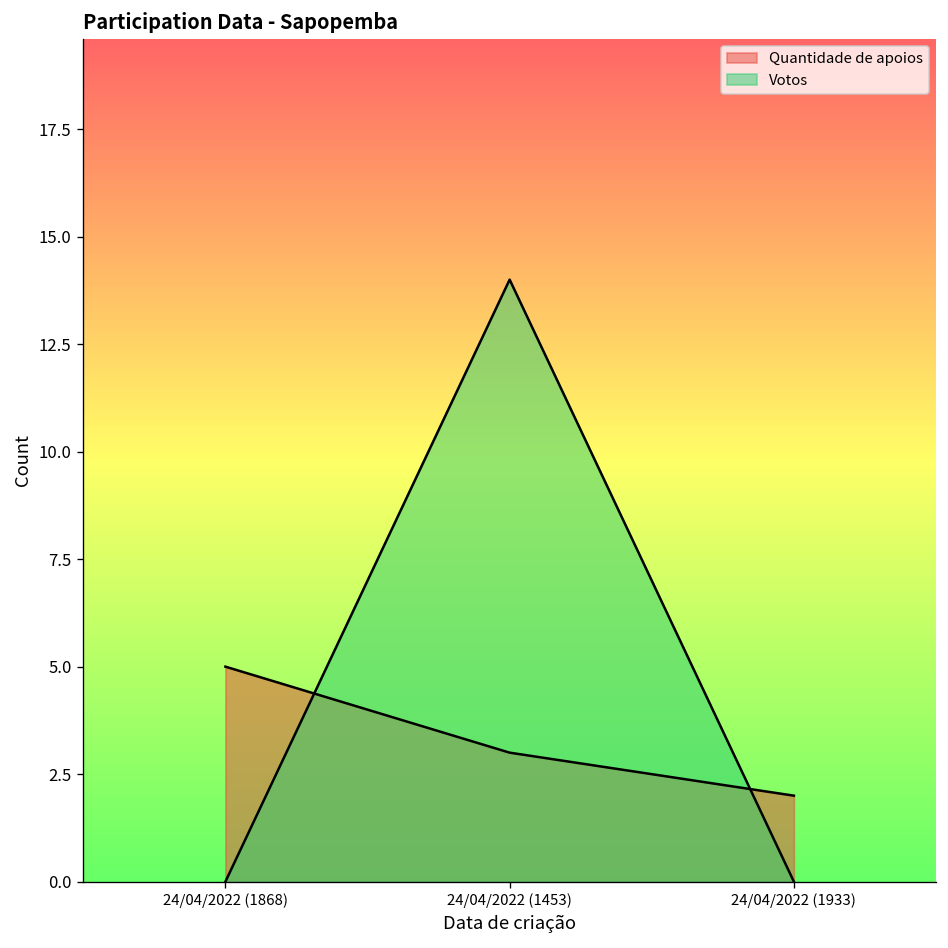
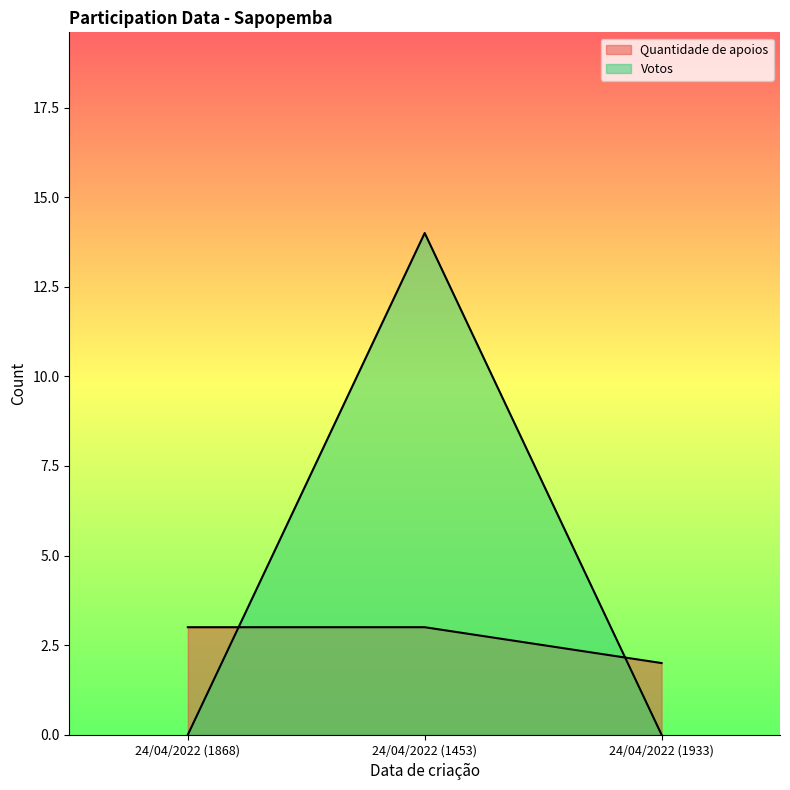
Quantidade de apoios, 24/04/2022 (1868): 5 -> 3
